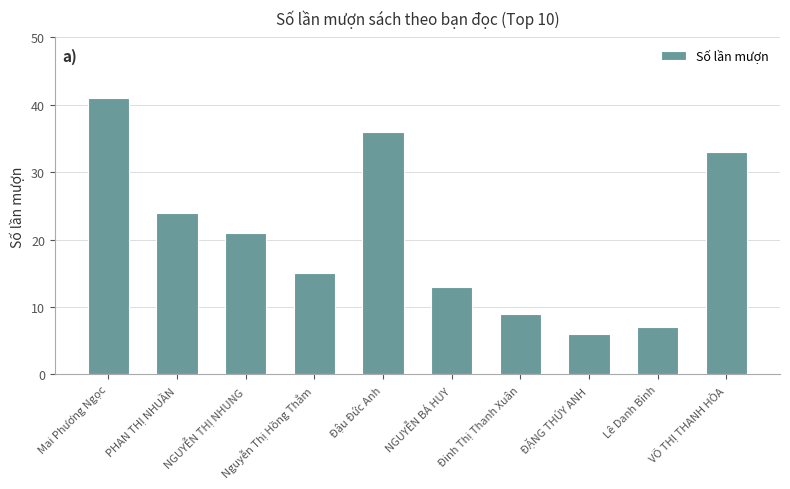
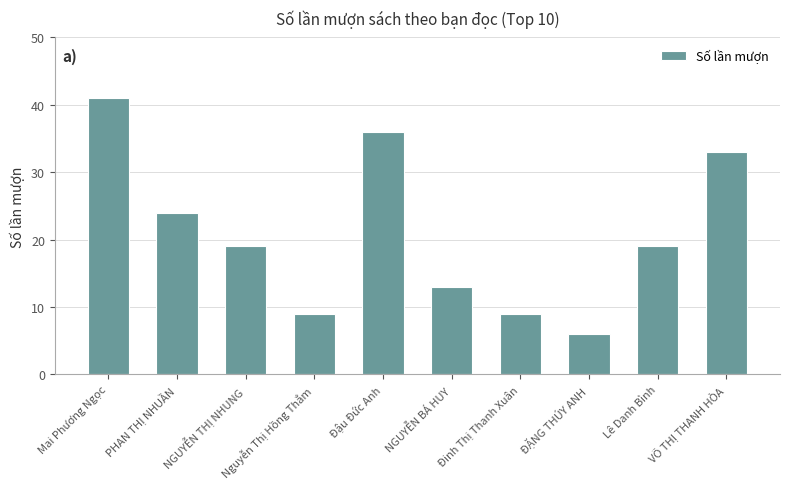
NGUYỄN THỊ NHUNG: 21 -> 19
Nguyễn Thị Hồng Thắm: 15 -> 9
Lê Danh Bình: 7 -> 19
